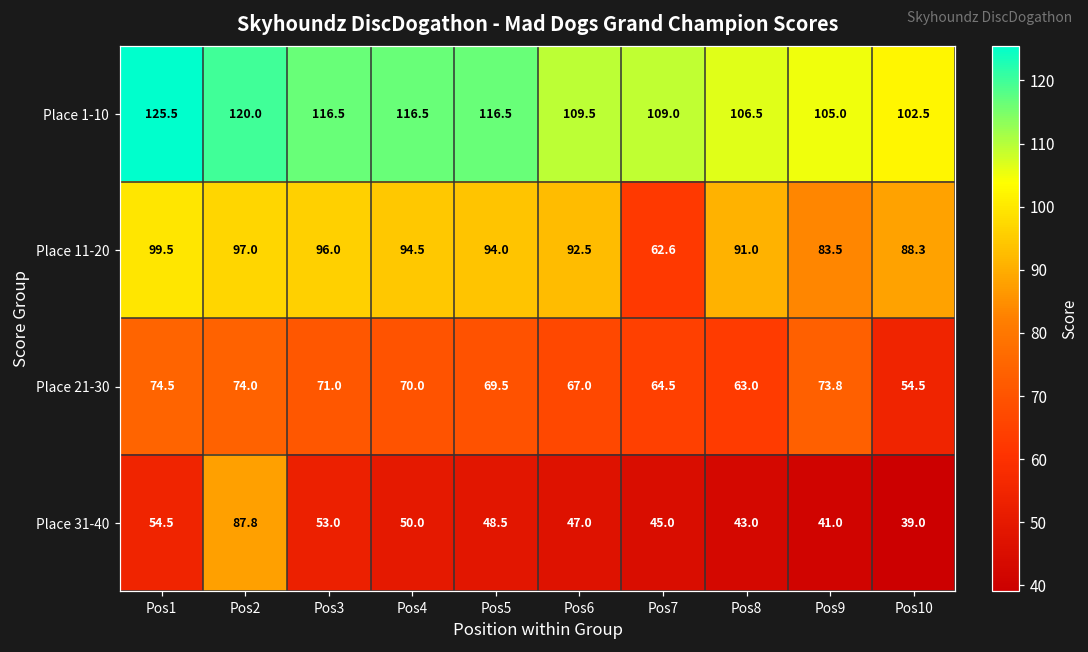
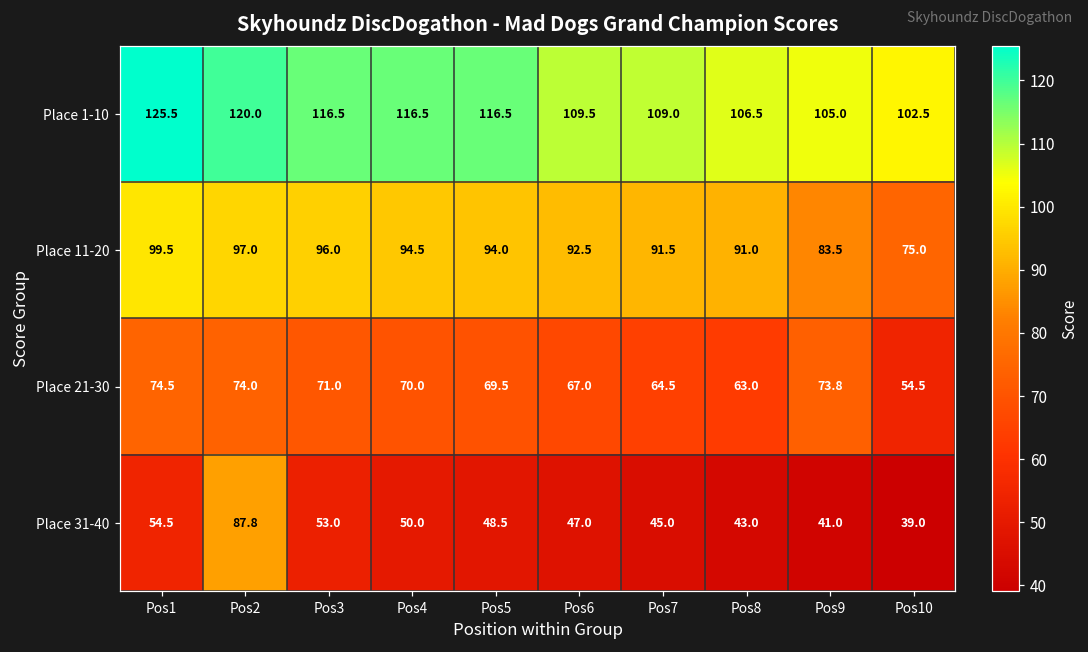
Place 11-20, Pos7: 62.6 -> 91.5
Place 11-20, Pos10: 88.3 -> 75.0
